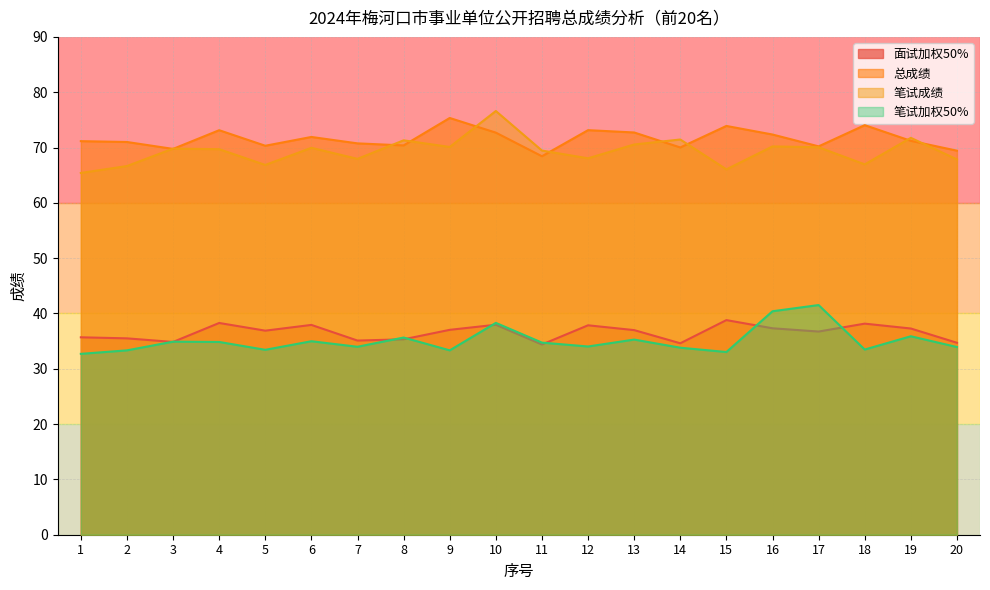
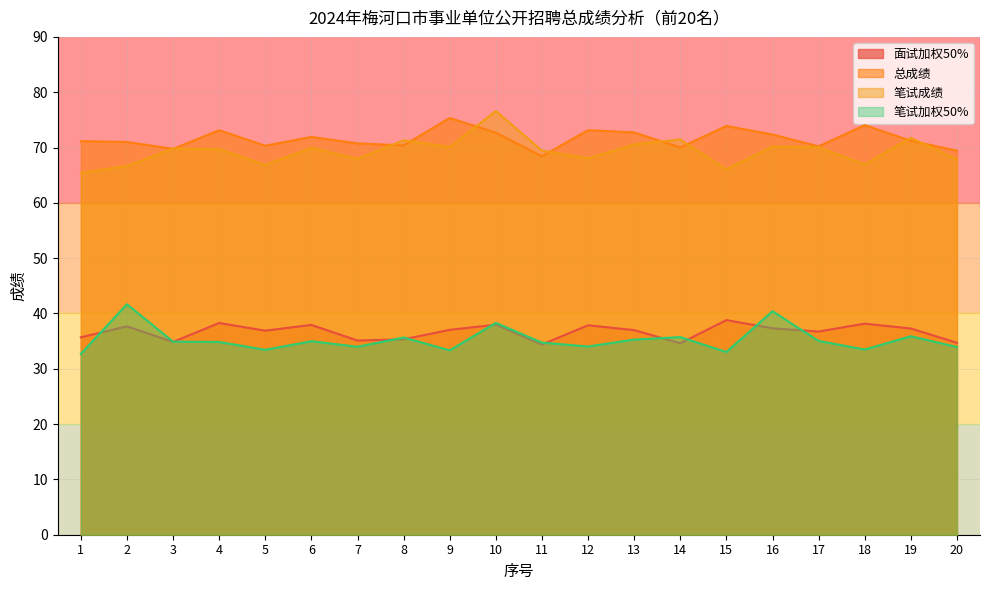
面试加权50%, 2: 36 -> 38
笔试加权50%, 2: 33 -> 42
笔试加权50%, 14: 34 -> 36
笔试加权50%, 17: 42 -> 35
